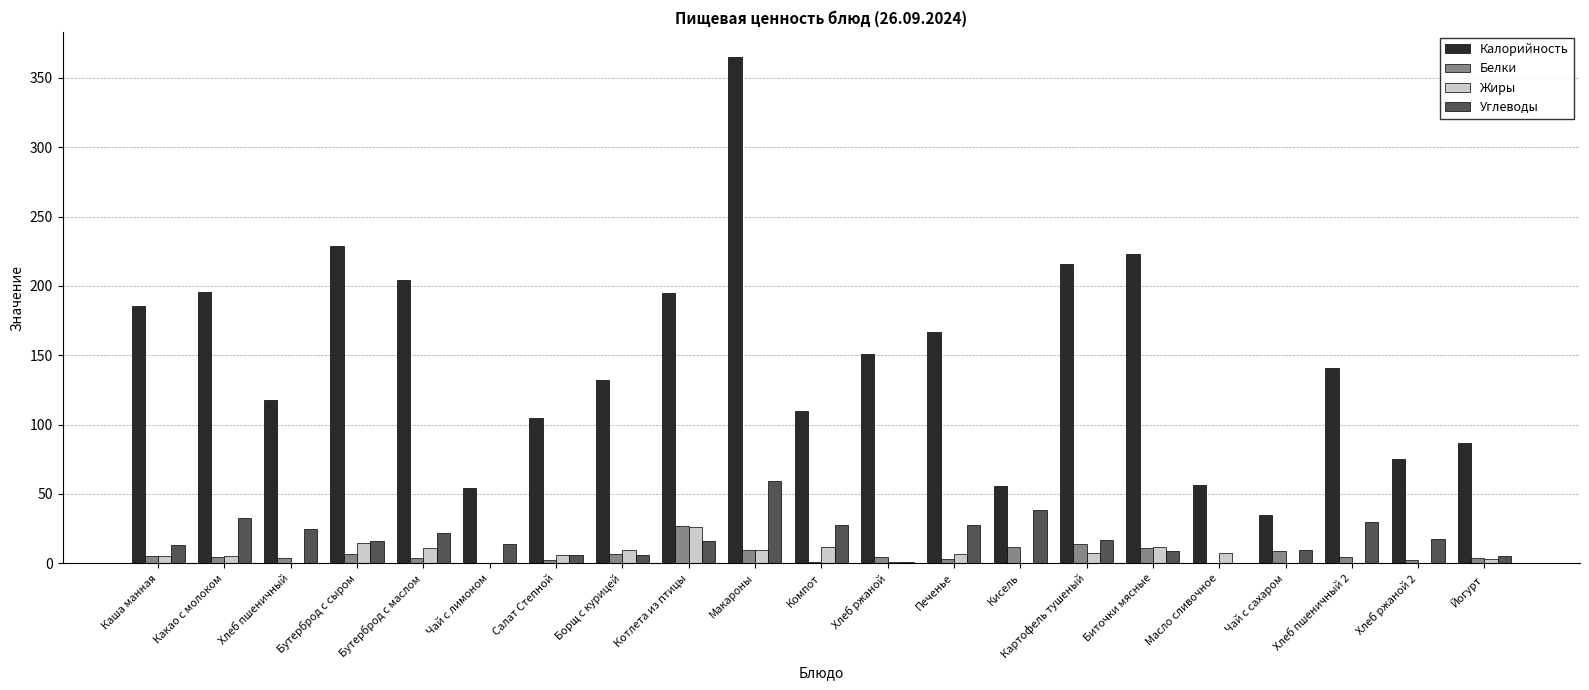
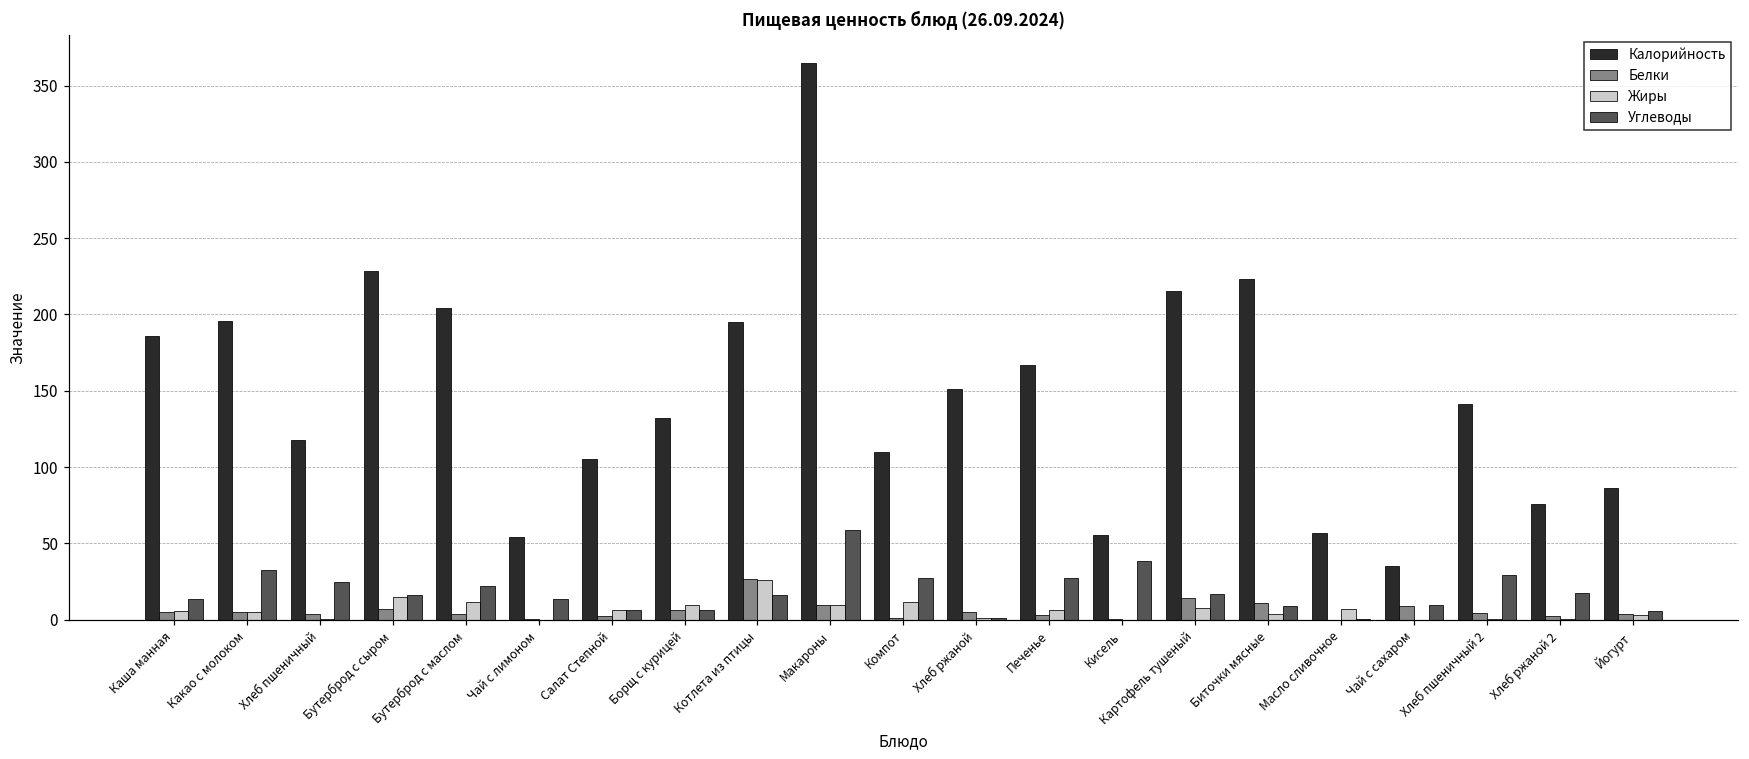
Белки, Кисель: 11 -> 0
Жиры, Биточки мясные: 12 -> 4
